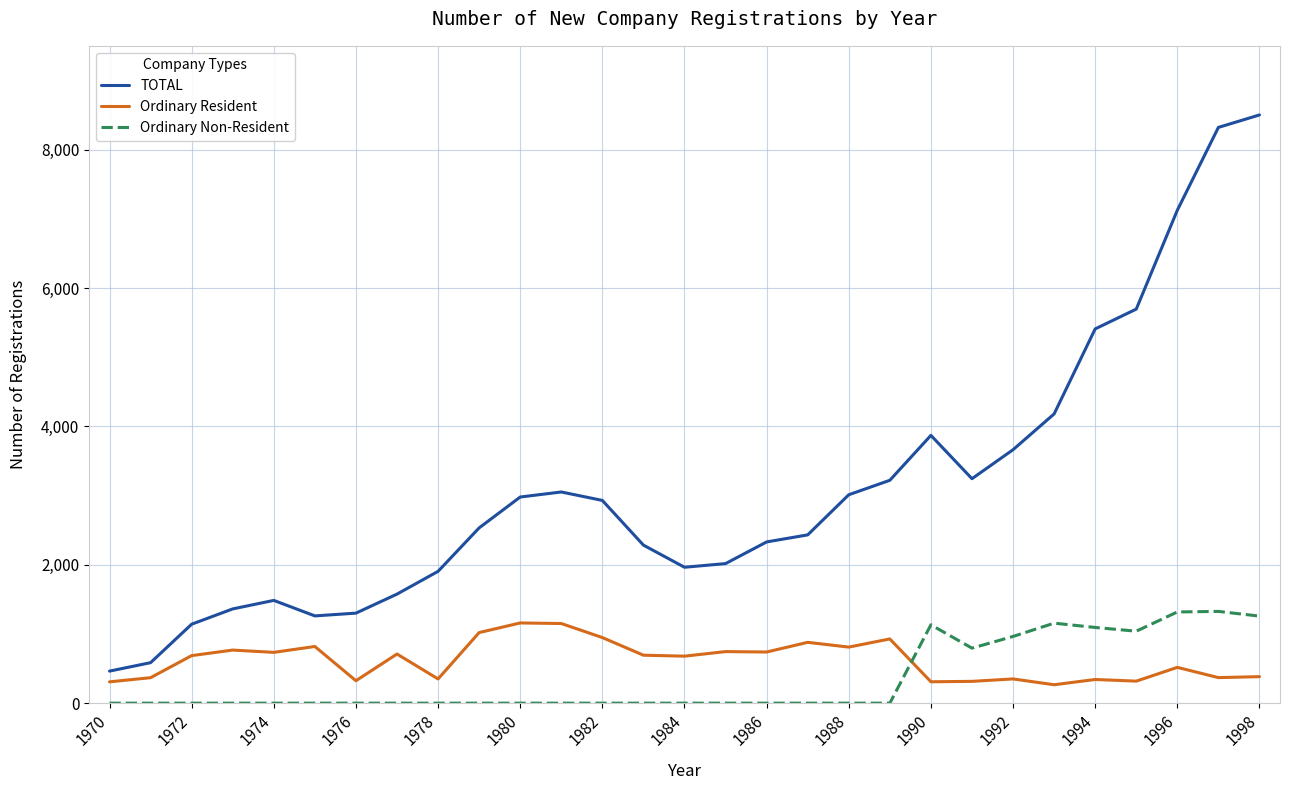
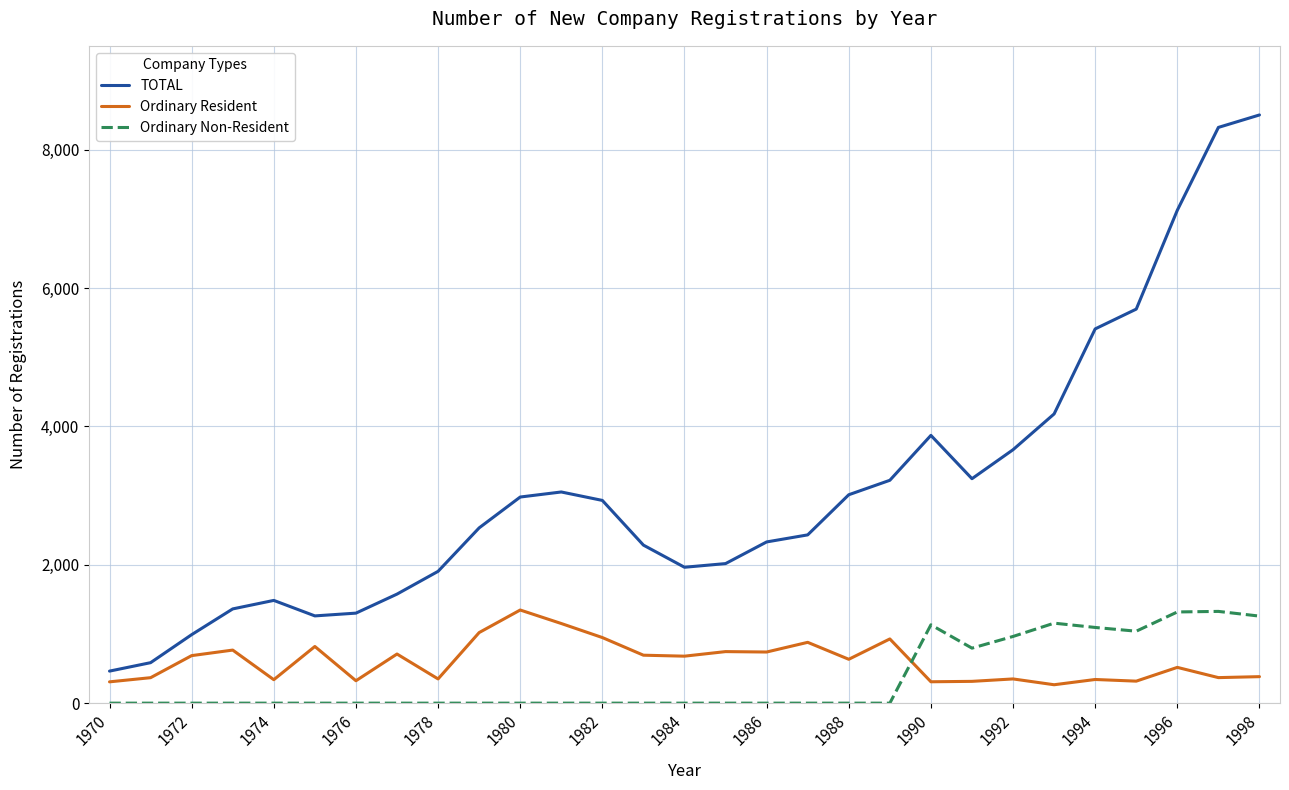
TOTAL, 1972: 1,100 -> 1,000
Ordinary Resident, 1974: 700 -> 300
Ordinary Resident, 1980: 1,200 -> 1,300
Ordinary Resident, 1988: 800 -> 600
